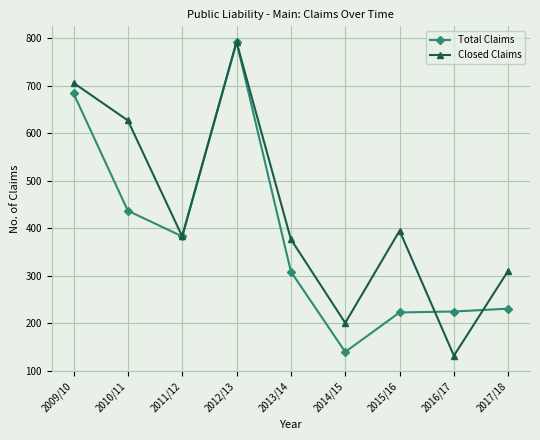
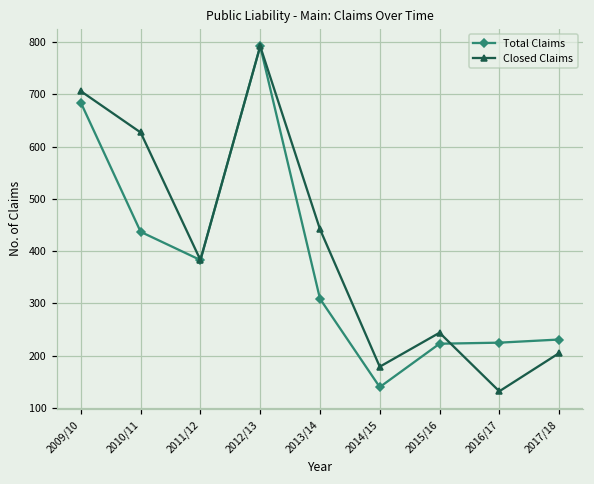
Closed Claims, 2013/14: 380 -> 440
Closed Claims, 2014/15: 200 -> 180
Closed Claims, 2015/16: 400 -> 240
Closed Claims, 2017/18: 310 -> 210
